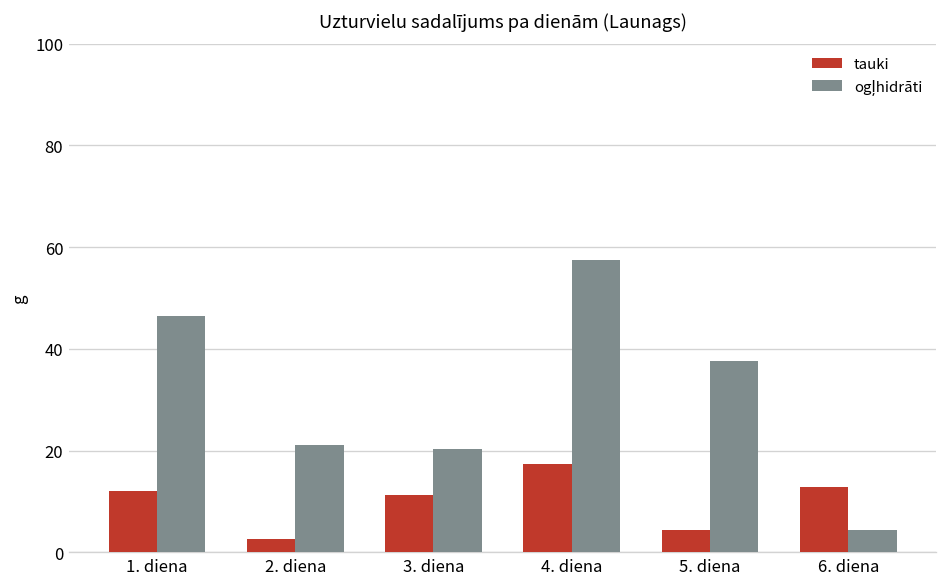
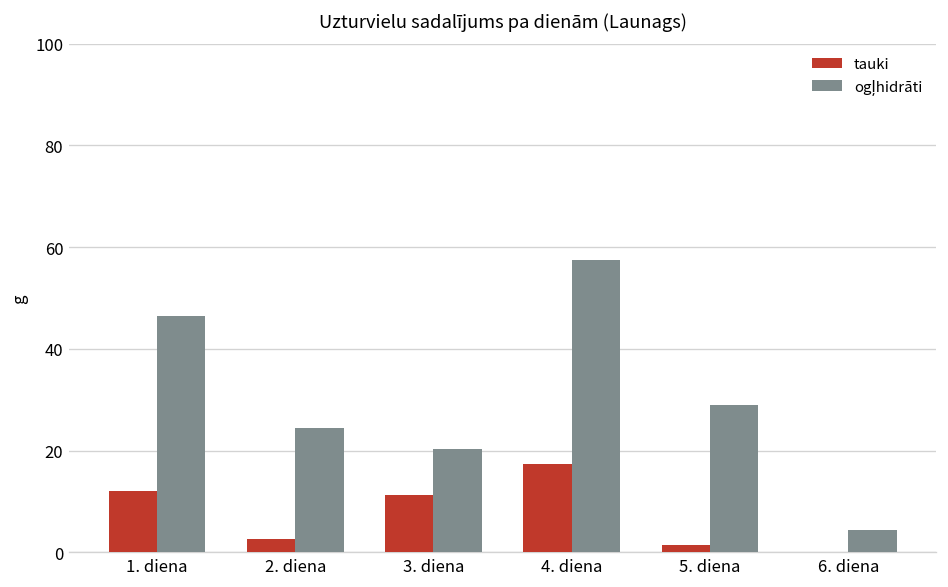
ogļhidrāti, 2. diena: 21 -> 24
tauki, 5. diena: 4 -> 1
ogļhidrāti, 5. diena: 38 -> 29
tauki, 6. diena: 13 -> 0
